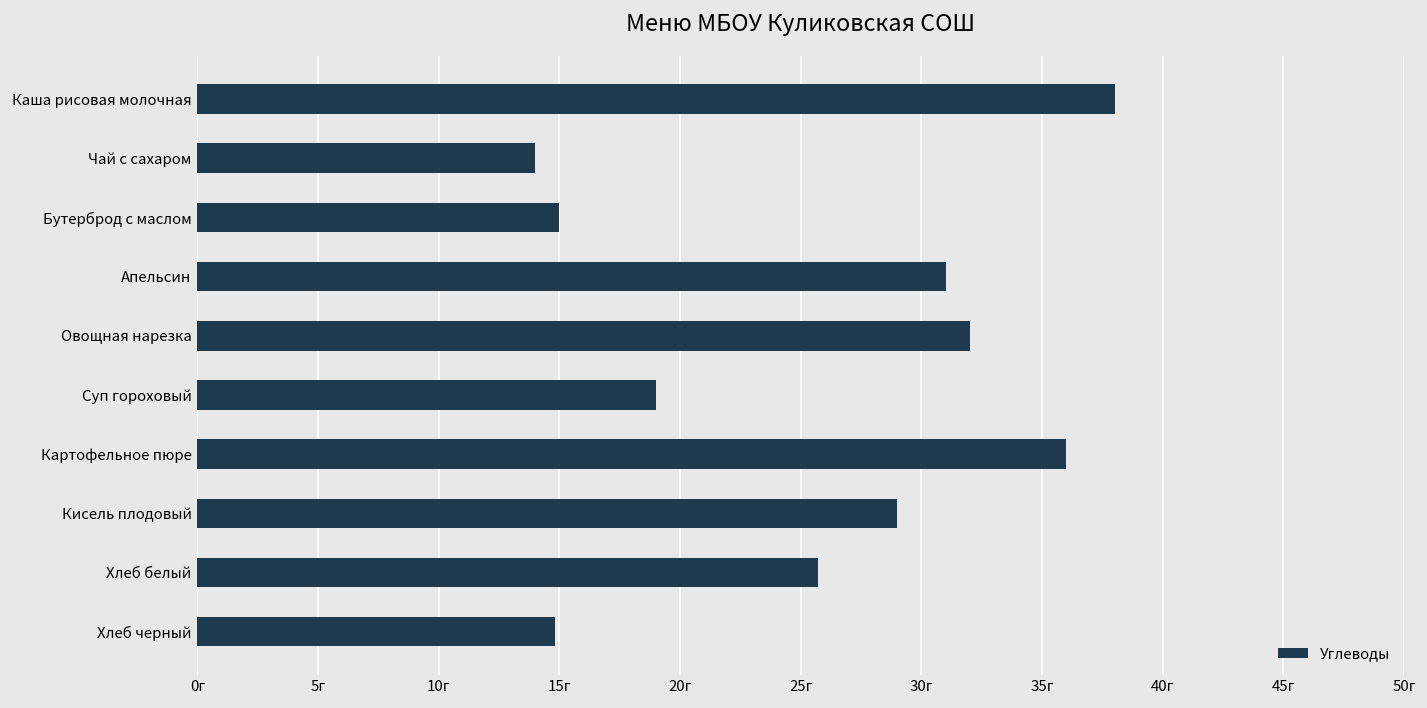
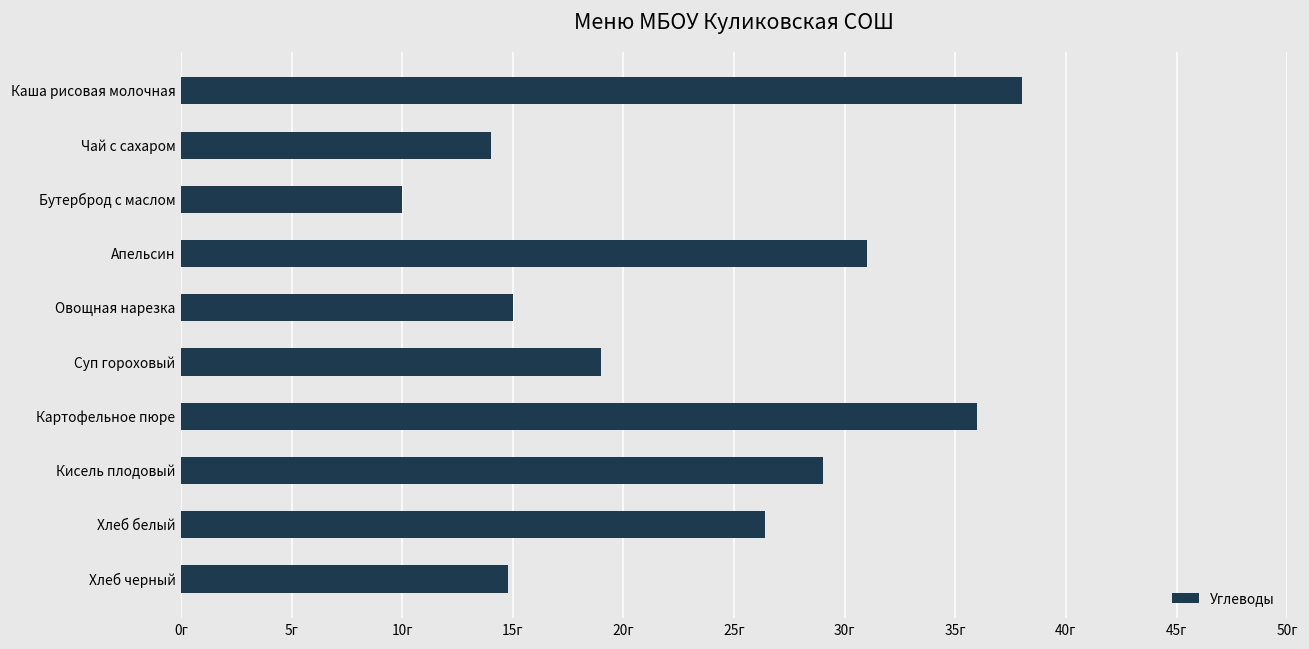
Бутерброд с маслом: 15г -> 10г
Овощная нарезка: 32г -> 15г
Хлеб белый: 25.7г -> 26.4г
